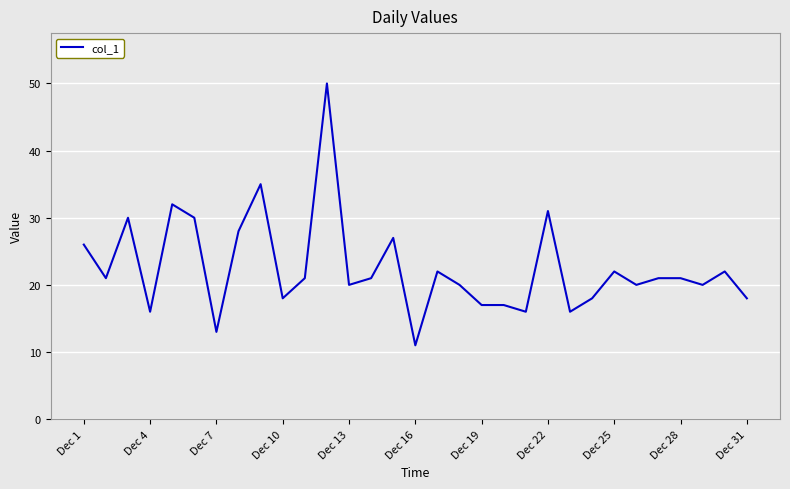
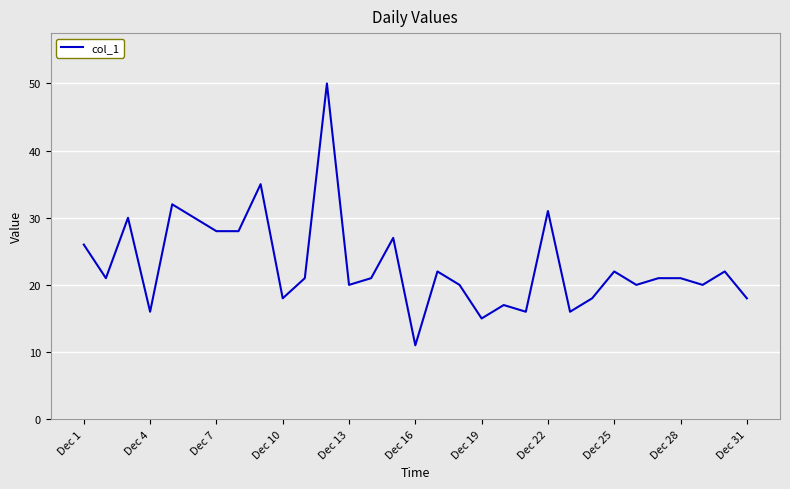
Dec 7: 13 -> 28
Dec 19: 17 -> 15
